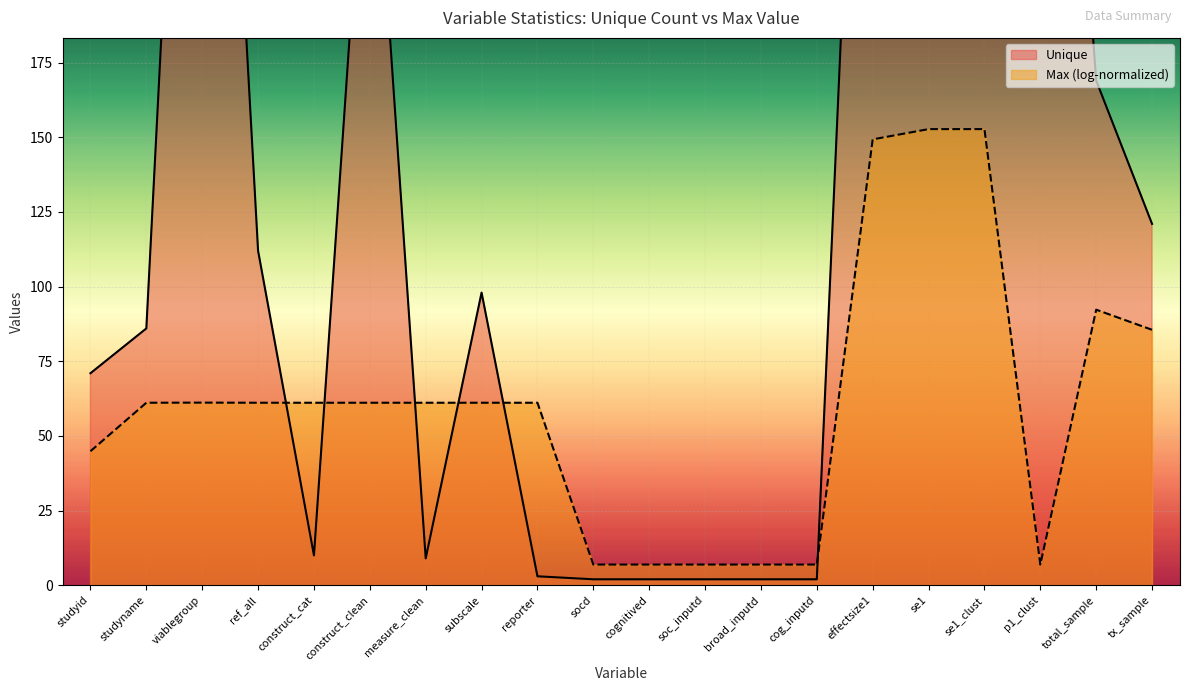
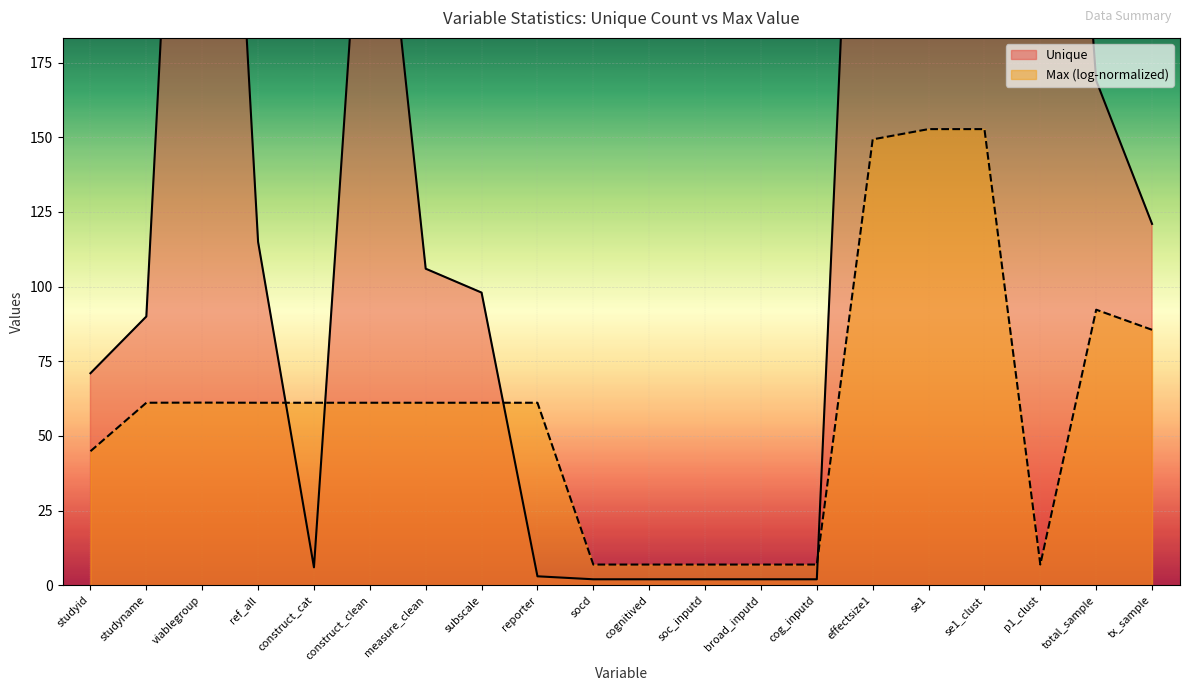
Unique, studyname: 86 -> 90
Unique, ref_all: 112 -> 115
Unique, construct_cat: 10 -> 6
Unique, measure_clean: 9 -> 106
